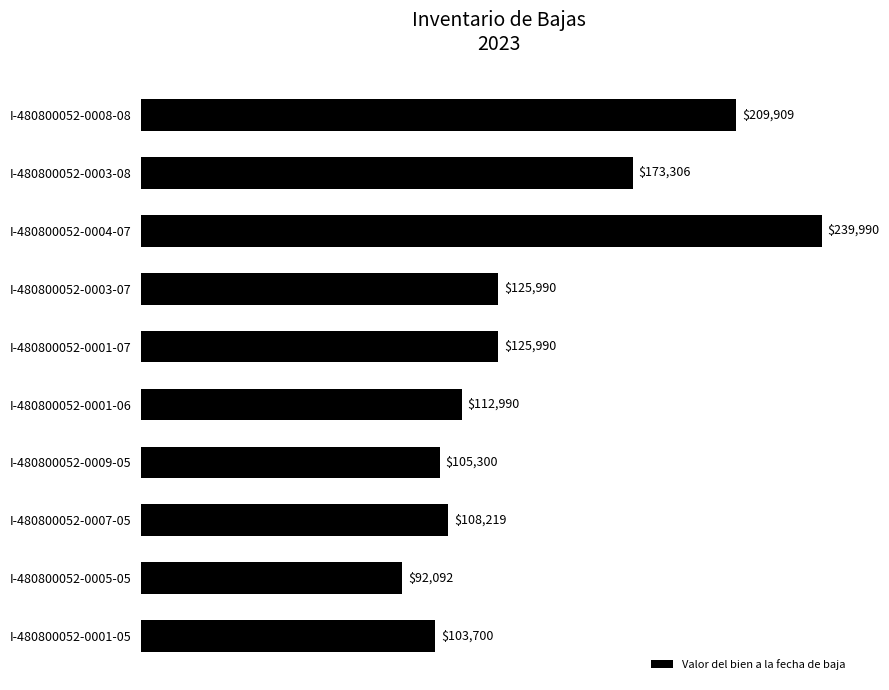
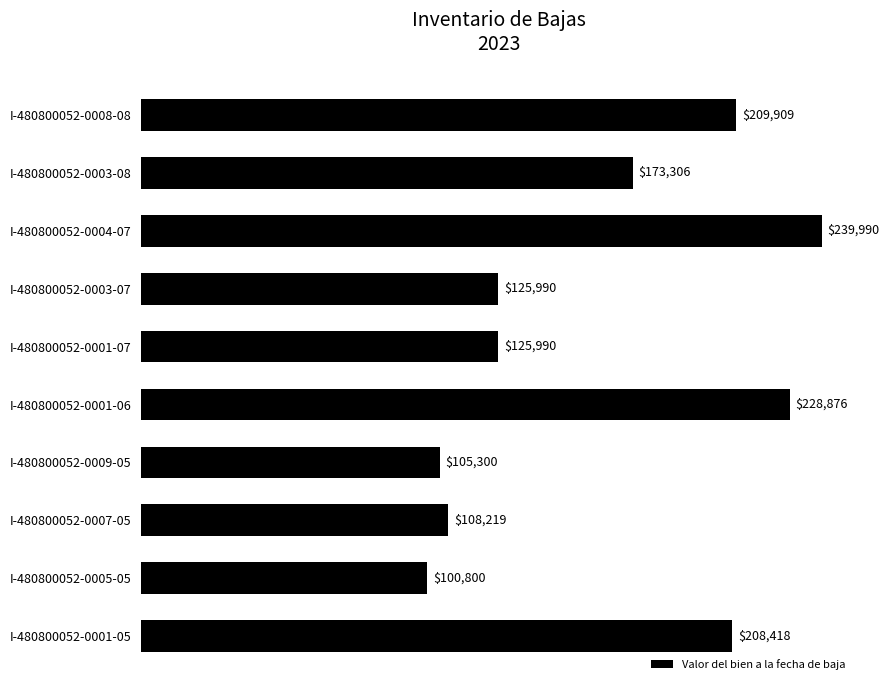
I-480800052-0001-06: $112,990 -> $228,876
I-480800052-0005-05: $92,092 -> $100,800
I-480800052-0001-05: $103,700 -> $208,418
